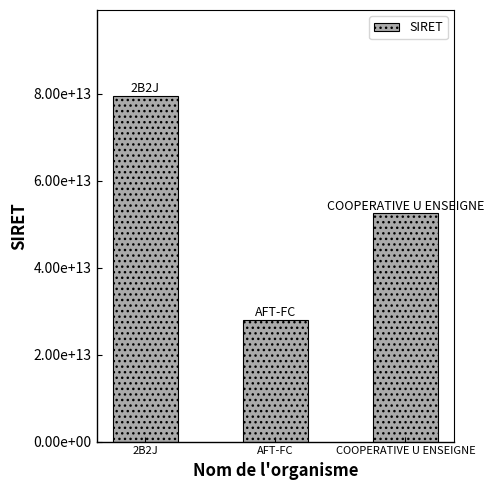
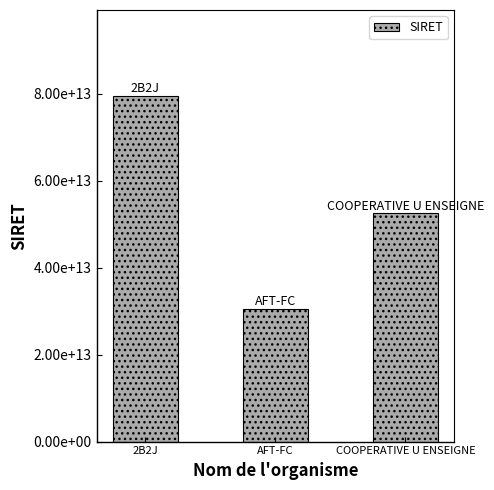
AFT-FC: 28000000000000 -> 31000000000000
